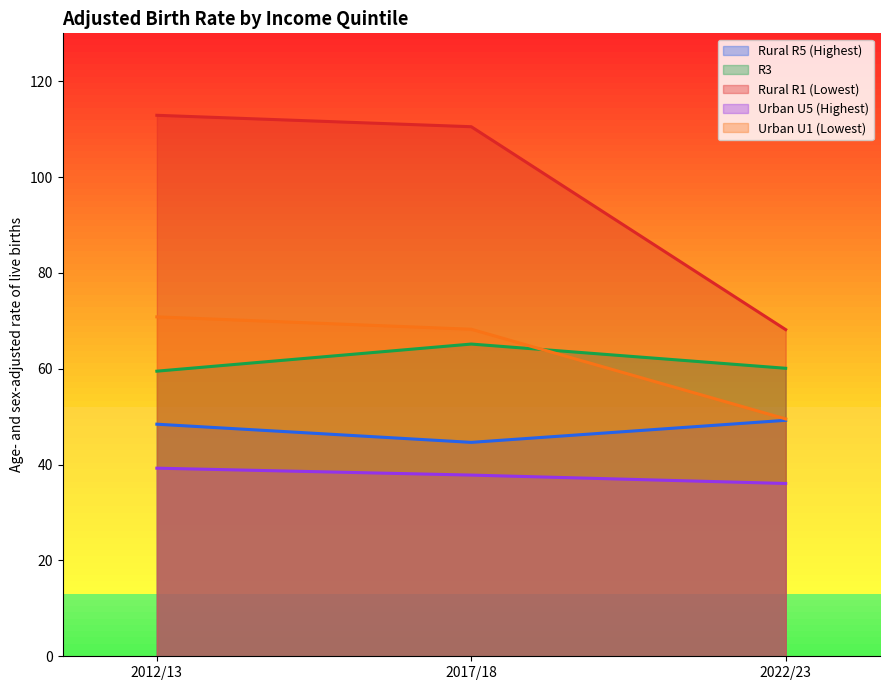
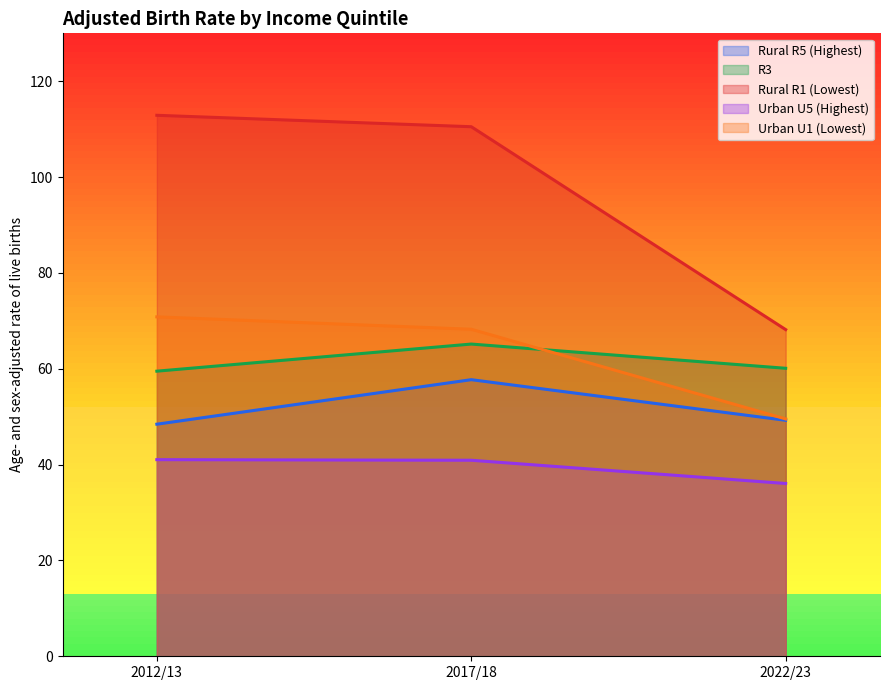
Urban U5 (Highest), 2012/13: 39 -> 41
Rural R5 (Highest), 2017/18: 45 -> 58
Urban U5 (Highest), 2017/18: 38 -> 41
